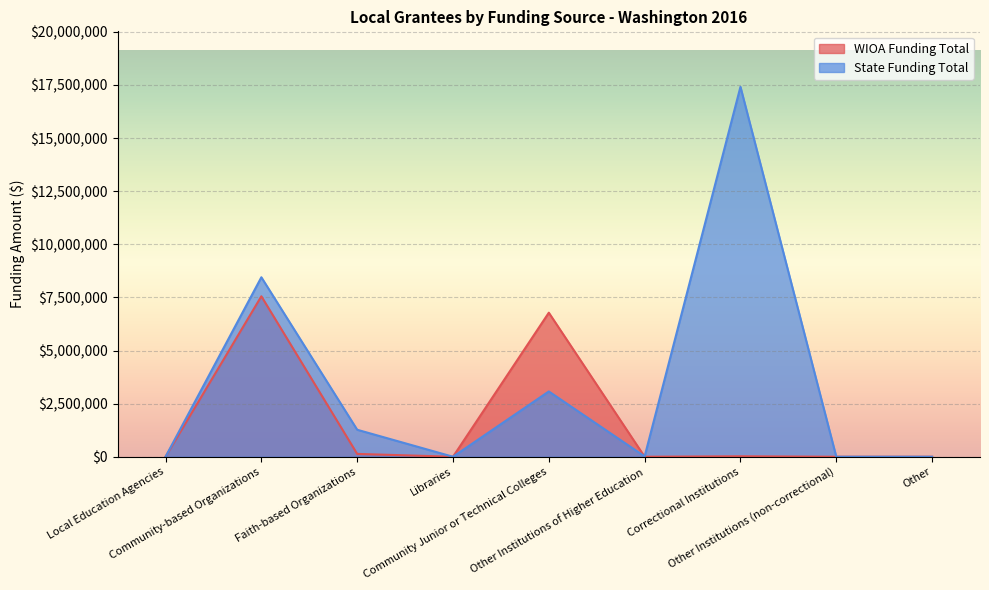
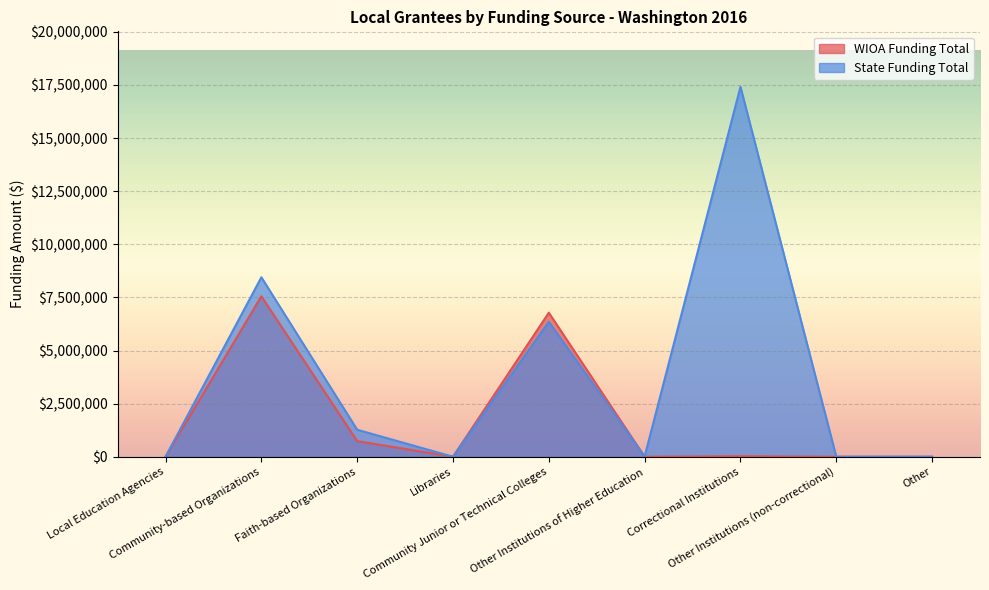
WIOA Funding Total, Faith-based Organizations: $100,000 -> $700,000
State Funding Total, Community Junior or Technical Colleges: $3,100,000 -> $6,400,000
